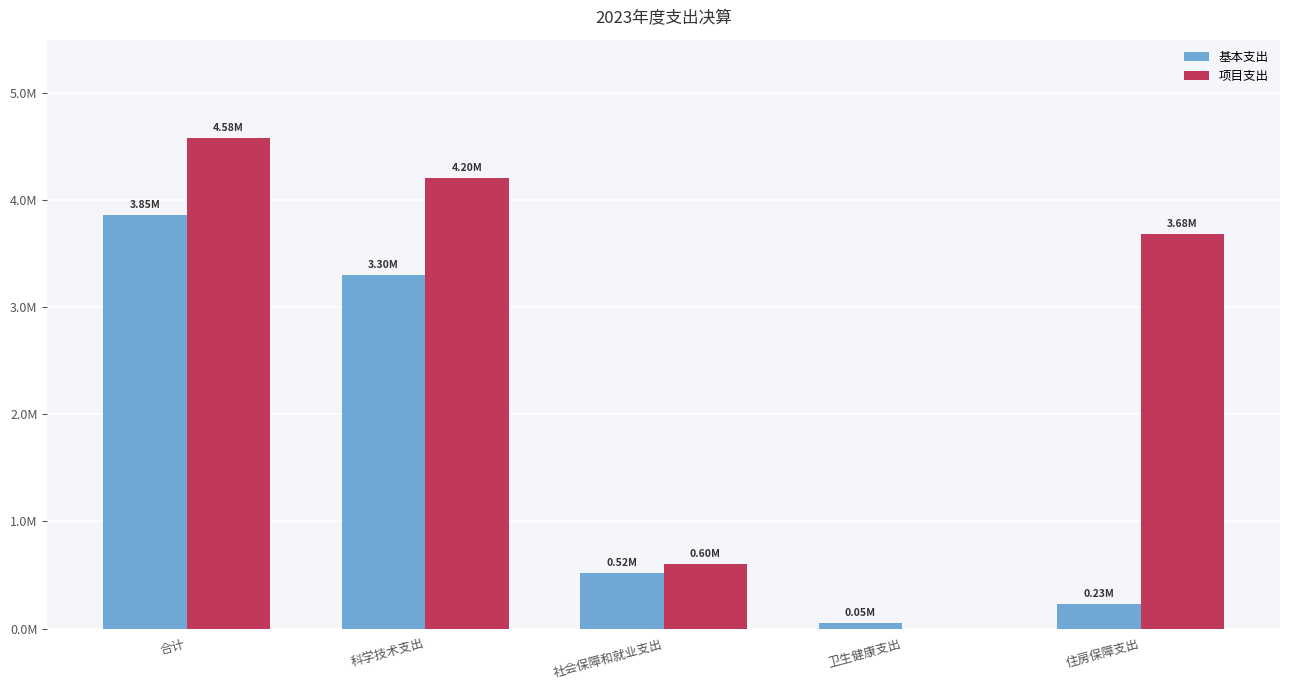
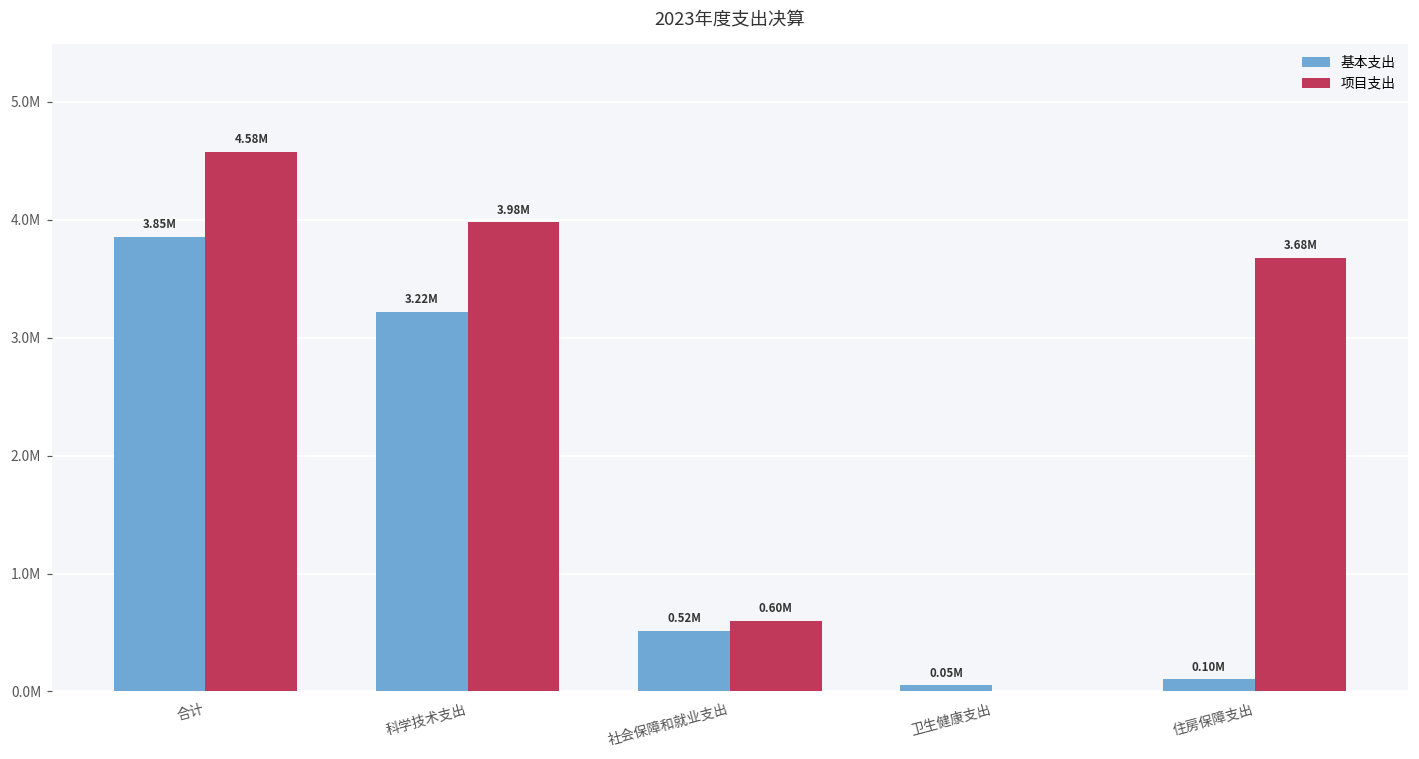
基本支出, 科学技术支出: 3.30M -> 3.22M
项目支出, 科学技术支出: 4.20M -> 3.98M
基本支出, 住房保障支出: 0.23M -> 0.10M
